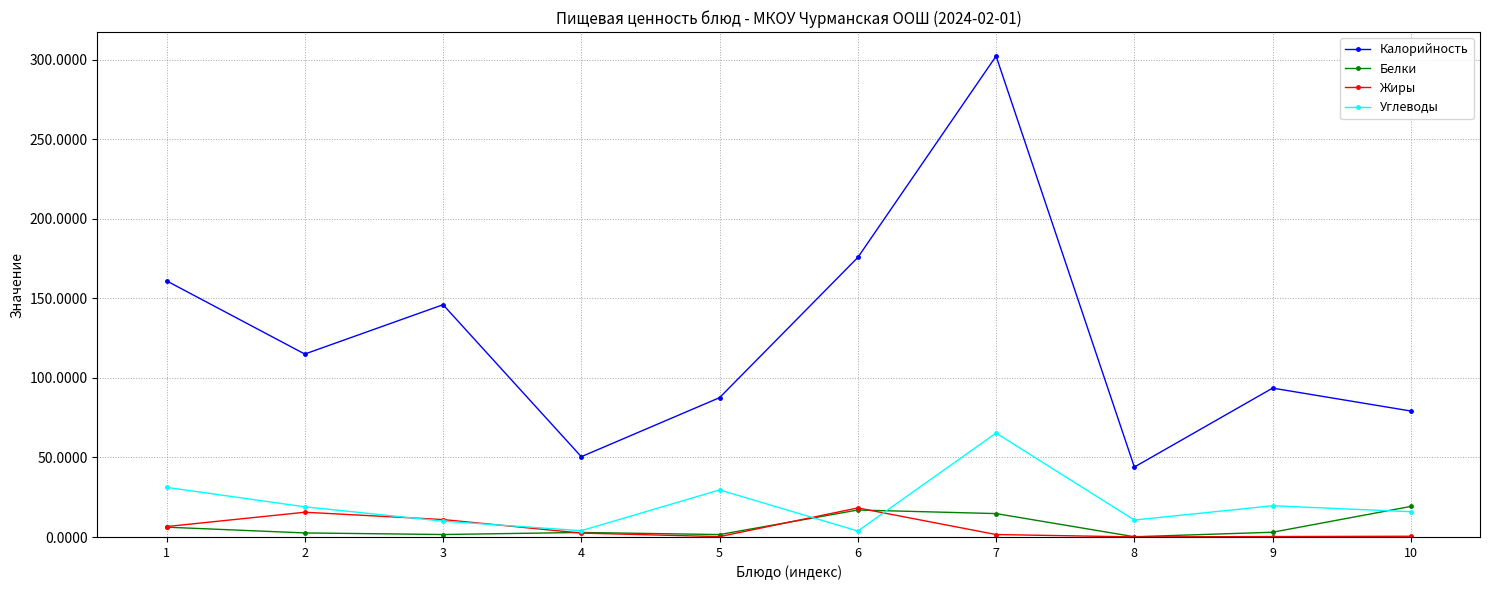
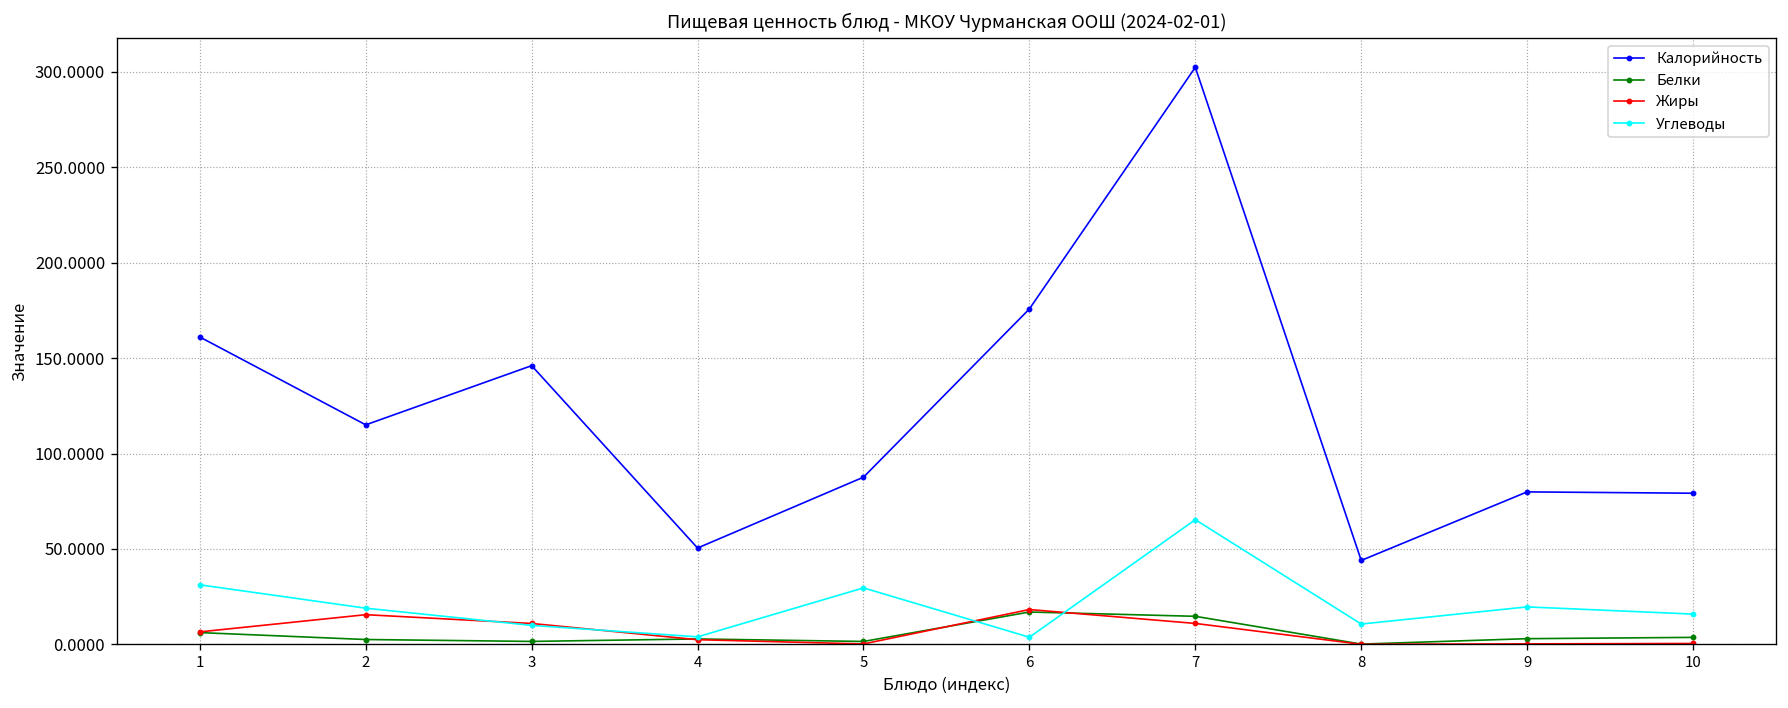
Жиры, 7: 2 -> 11
Калорийность, 9: 94 -> 80
Белки, 10: 19 -> 4
